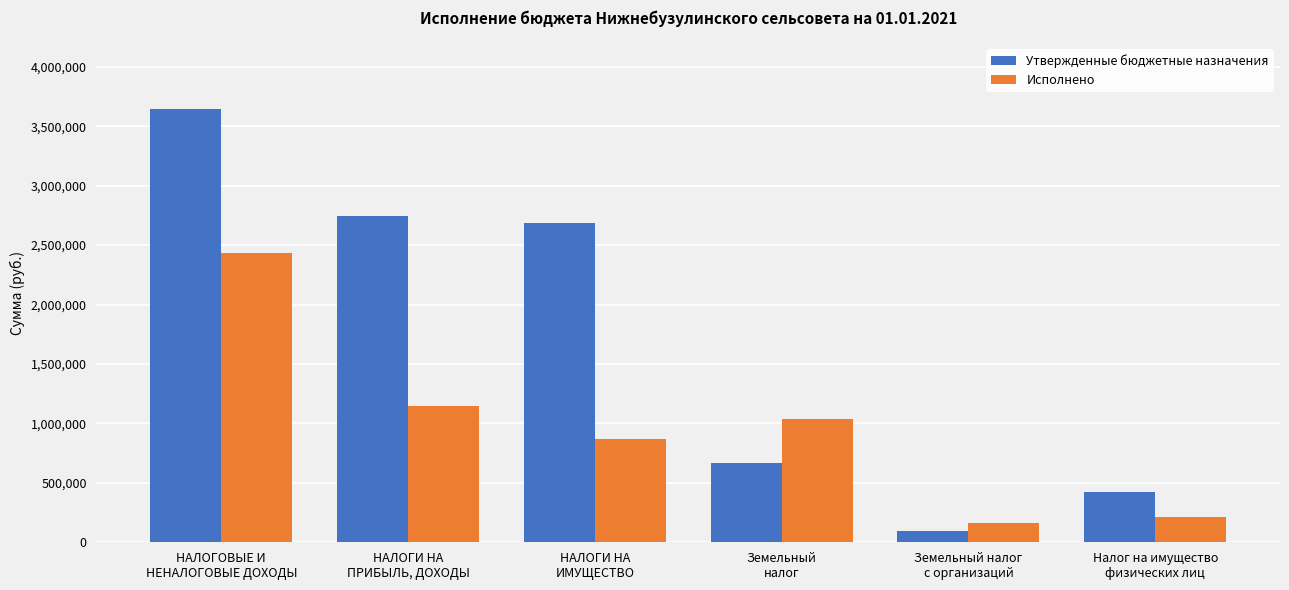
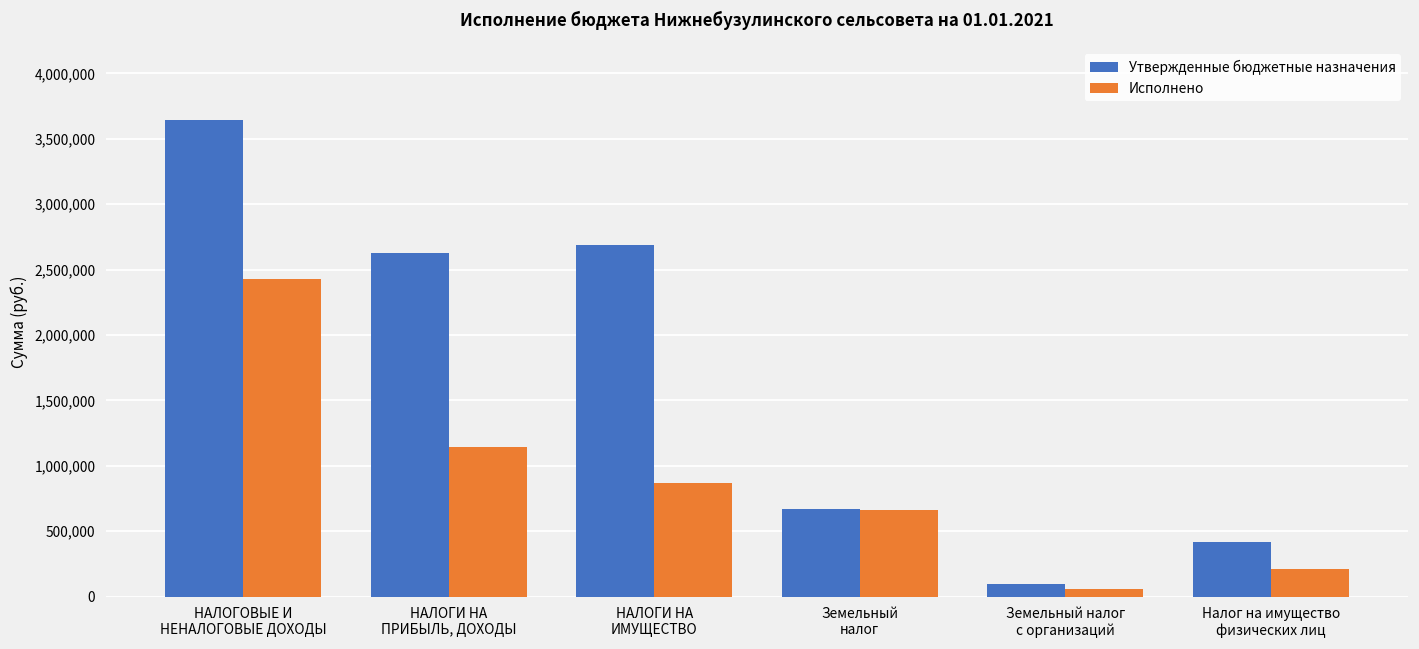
Утвержденные бюджетные назначения, НАЛОГИ НА ПРИБЫЛЬ, ДОХОДЫ: 2,750,000 -> 2,630,000
Исполнено, Земельный налог: 1,040,000 -> 660,000
Исполнено, Земельный налог с организаций: 160,000 -> 50,000
